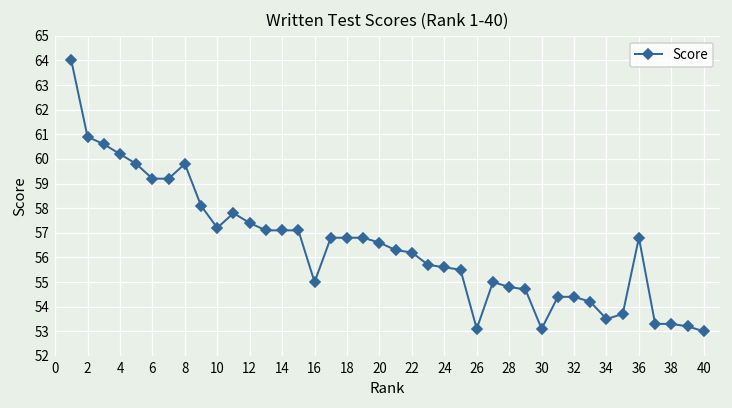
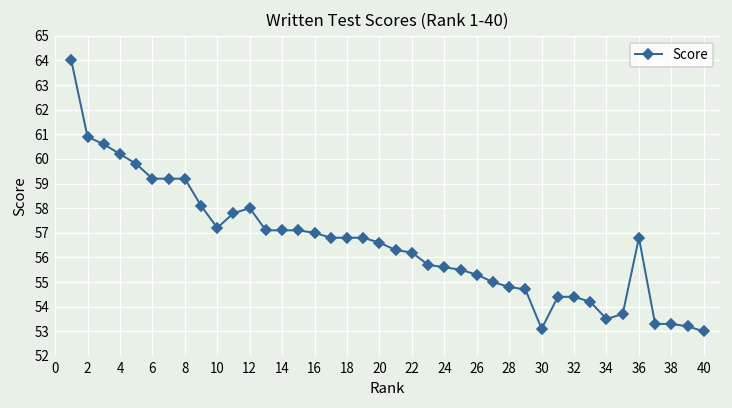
8: 59.8 -> 59.2
12: 57.4 -> 58.0
16: 55 -> 57
26: 53.1 -> 55.3
